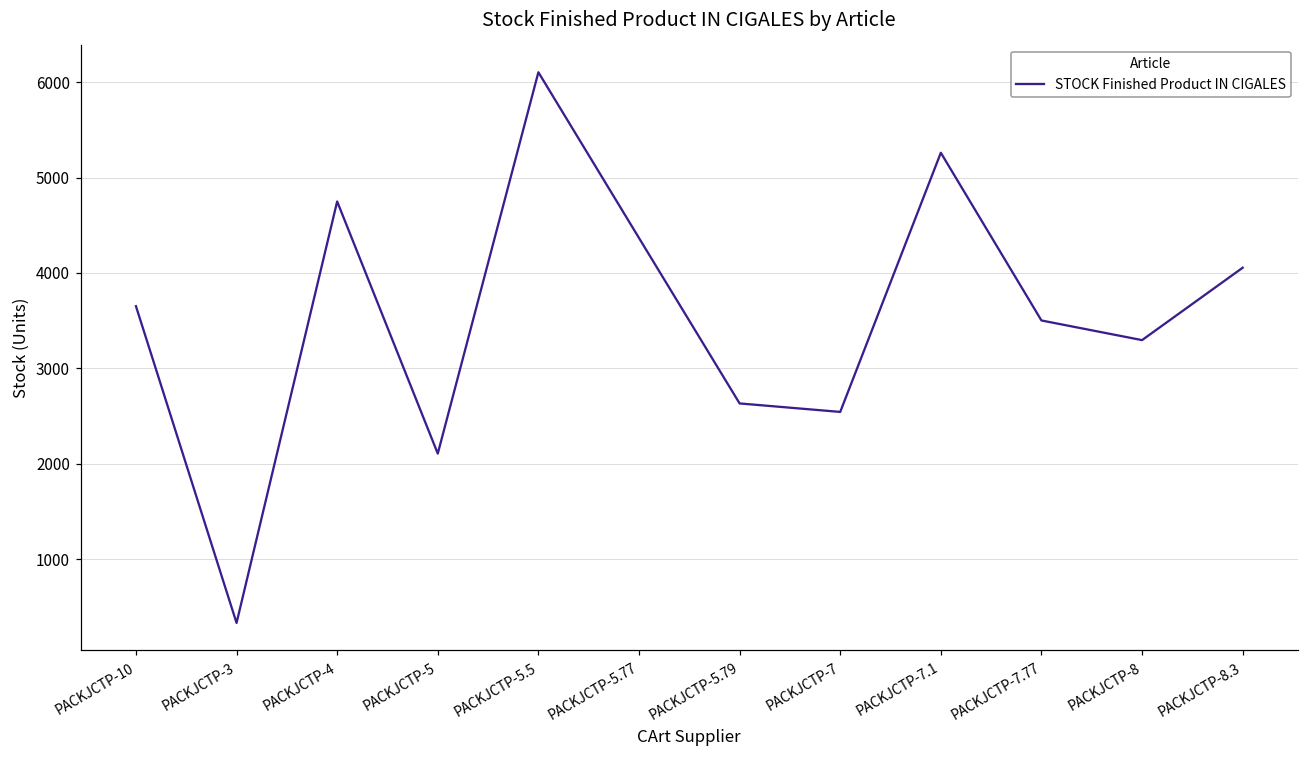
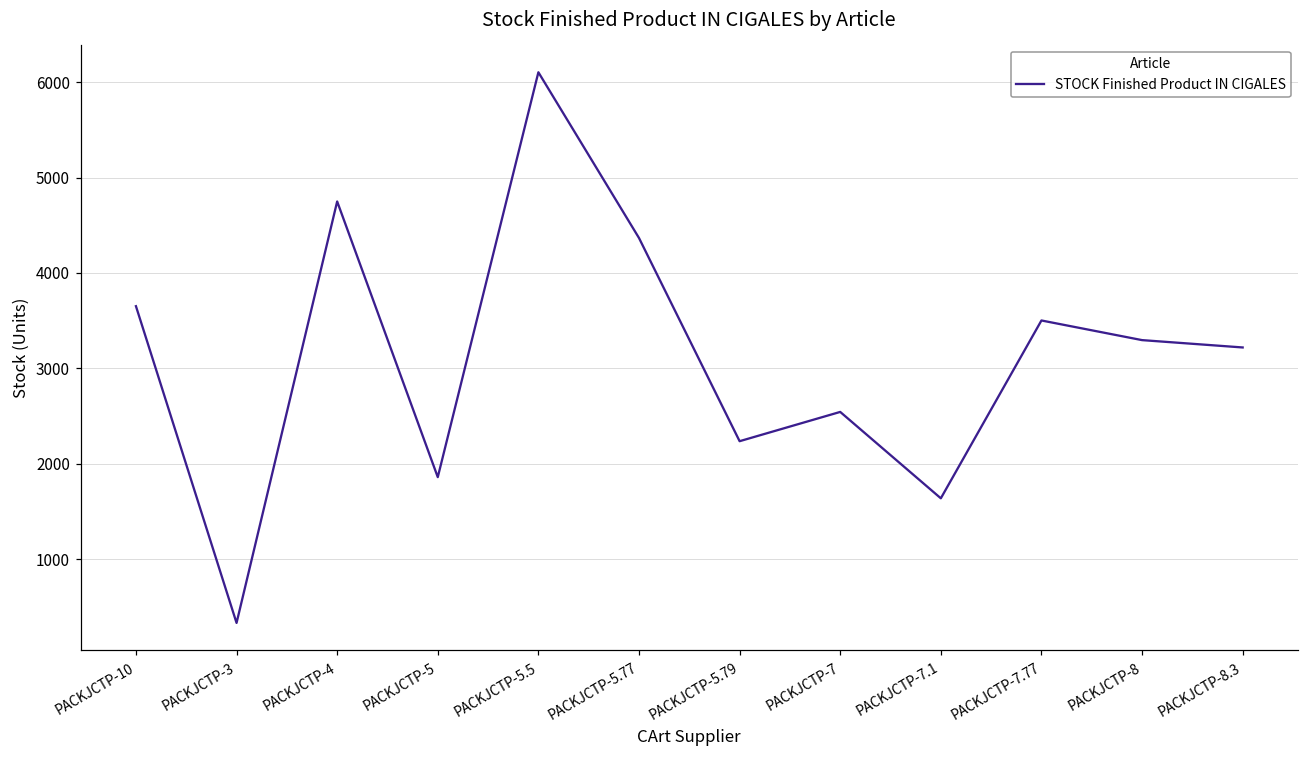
PACKJCTP-5: 2100 -> 1900
PACKJCTP-5.79: 2600 -> 2200
PACKJCTP-7.1: 5300 -> 1600
PACKJCTP-8.3: 4100 -> 3200
